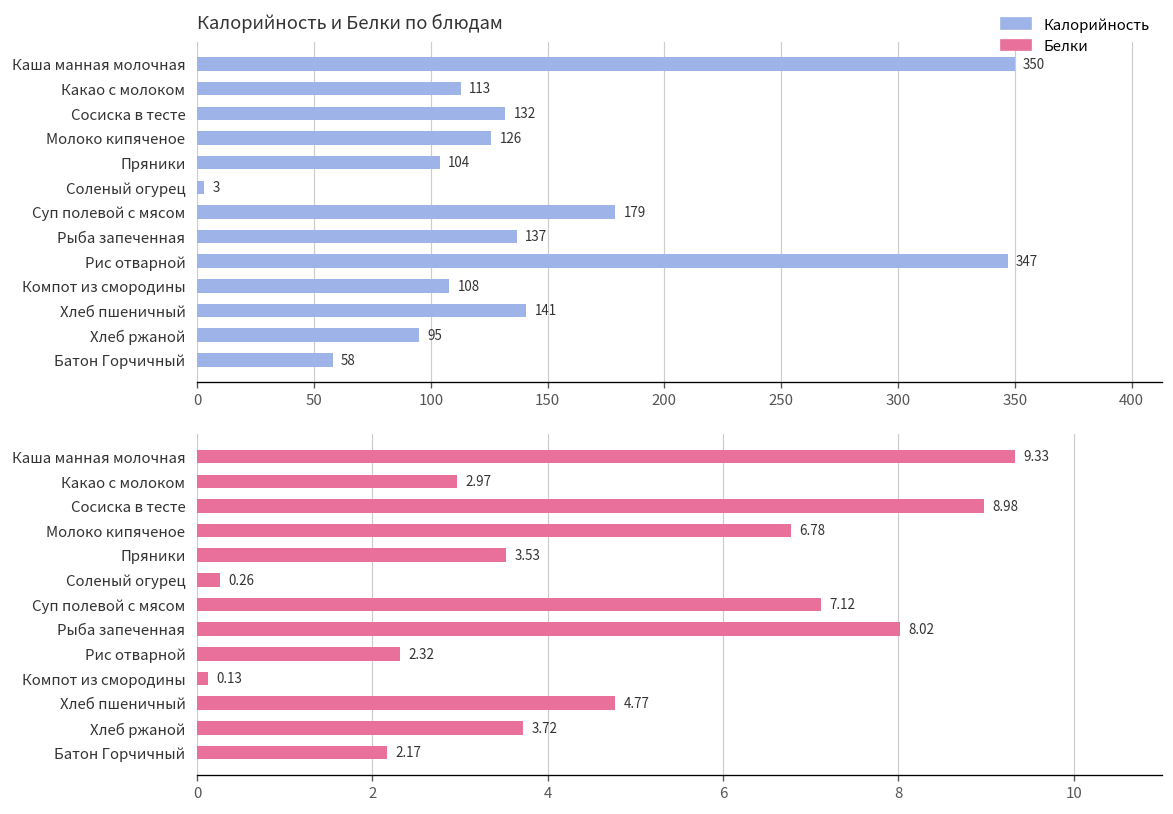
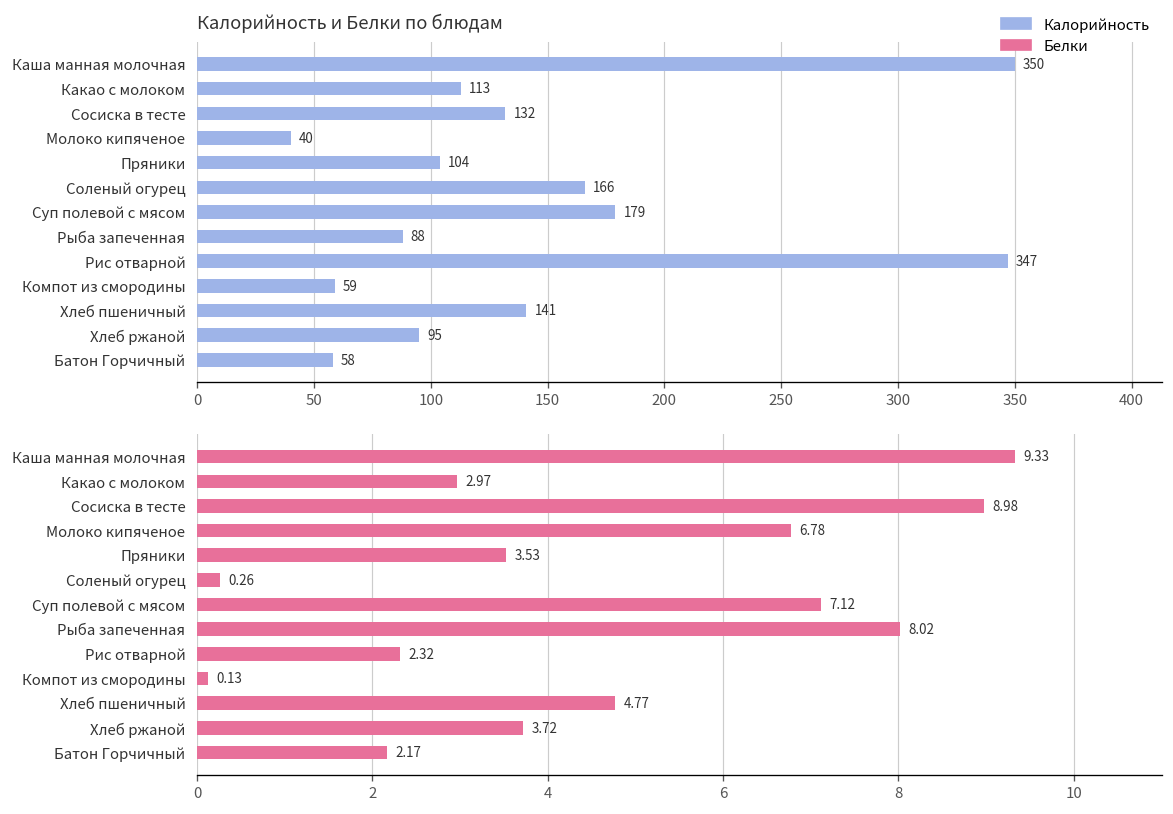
Калорийность и Белки по блюдам, Молоко кипяченое: 126 -> 40
Калорийность и Белки по блюдам, Соленый огурец: 3 -> 166
Калорийность и Белки по блюдам, Рыба запеченная: 137 -> 88
Калорийность и Белки по блюдам, Компот из смородины: 108 -> 59
